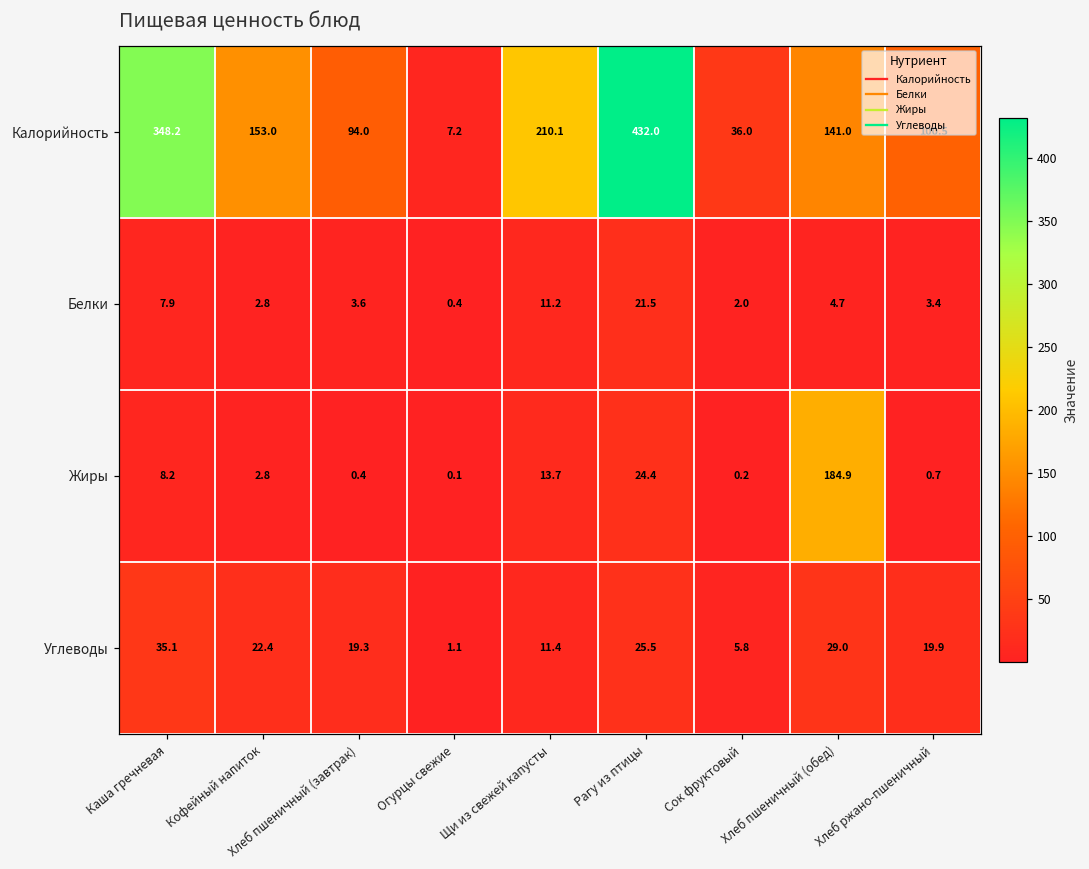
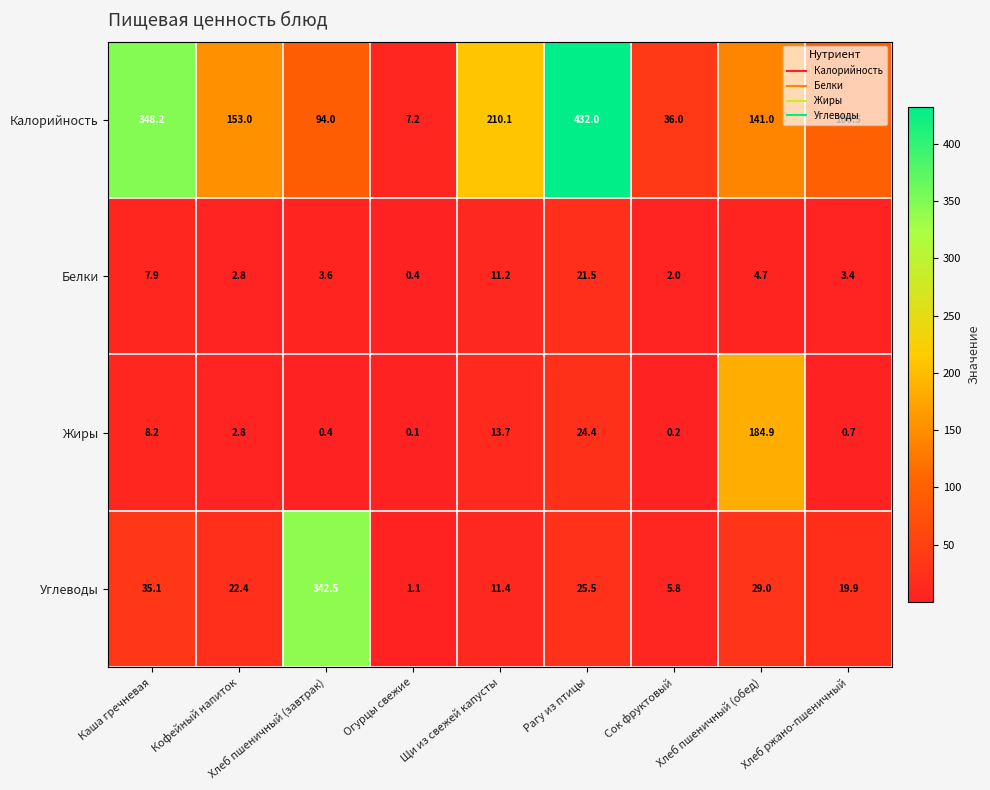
Углеводы, Хлеб пшеничный (завтрак): 19.3 -> 342.5
